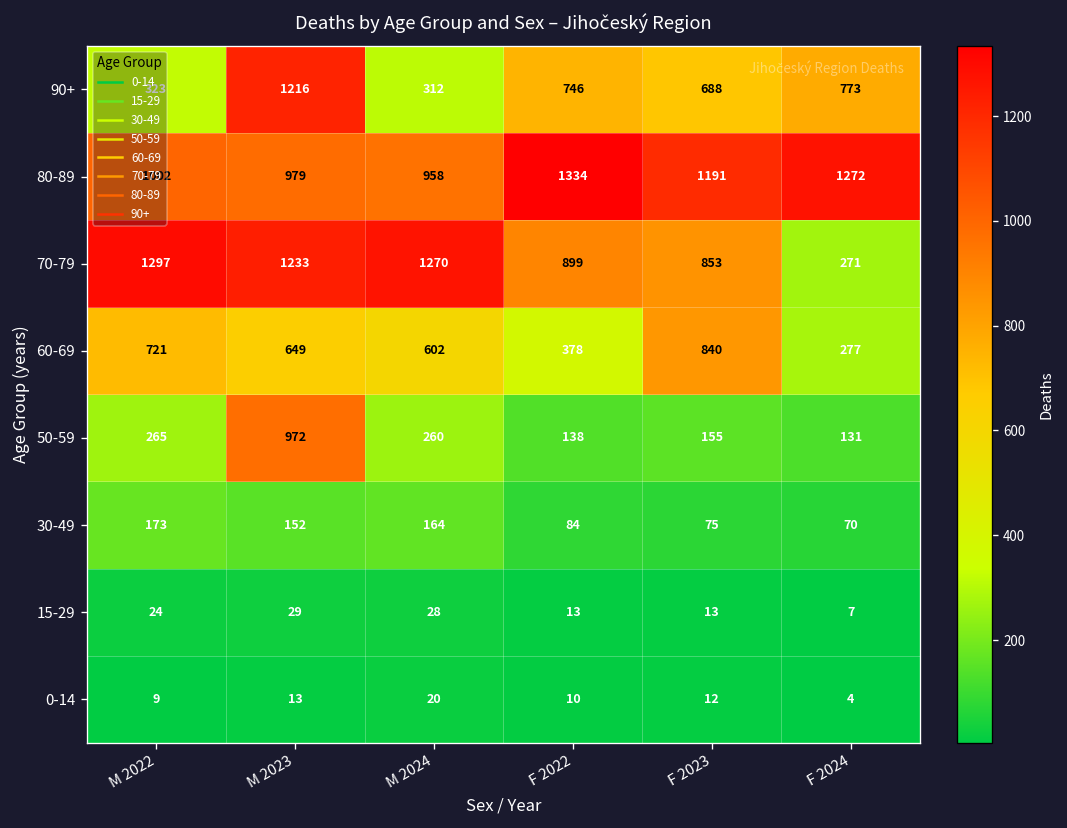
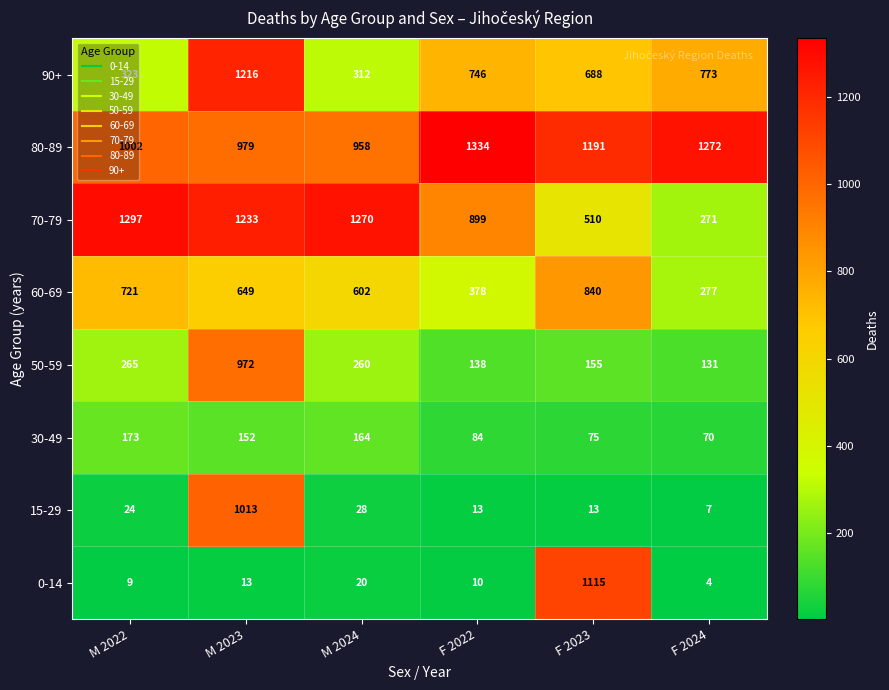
70-79, F 2023: 853 -> 510
15-29, M 2023: 29 -> 1013
0-14, F 2023: 12 -> 1115
